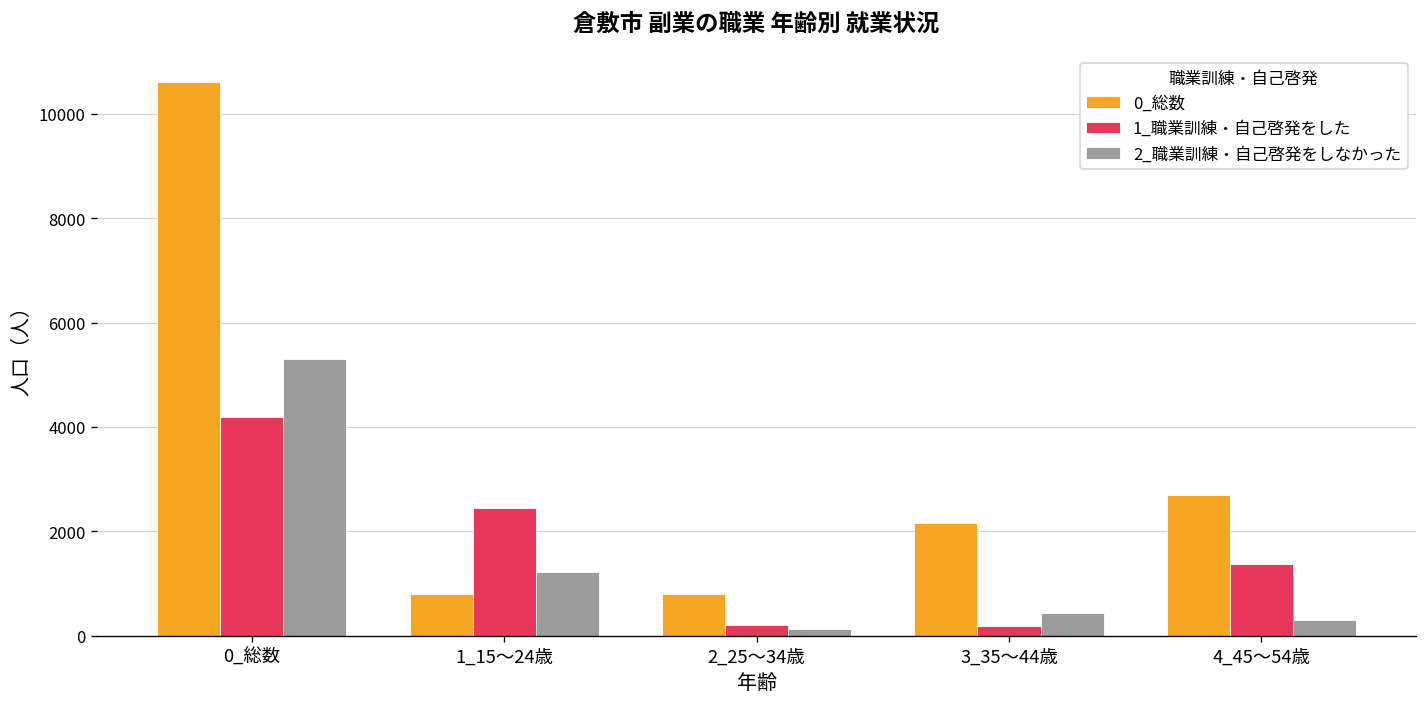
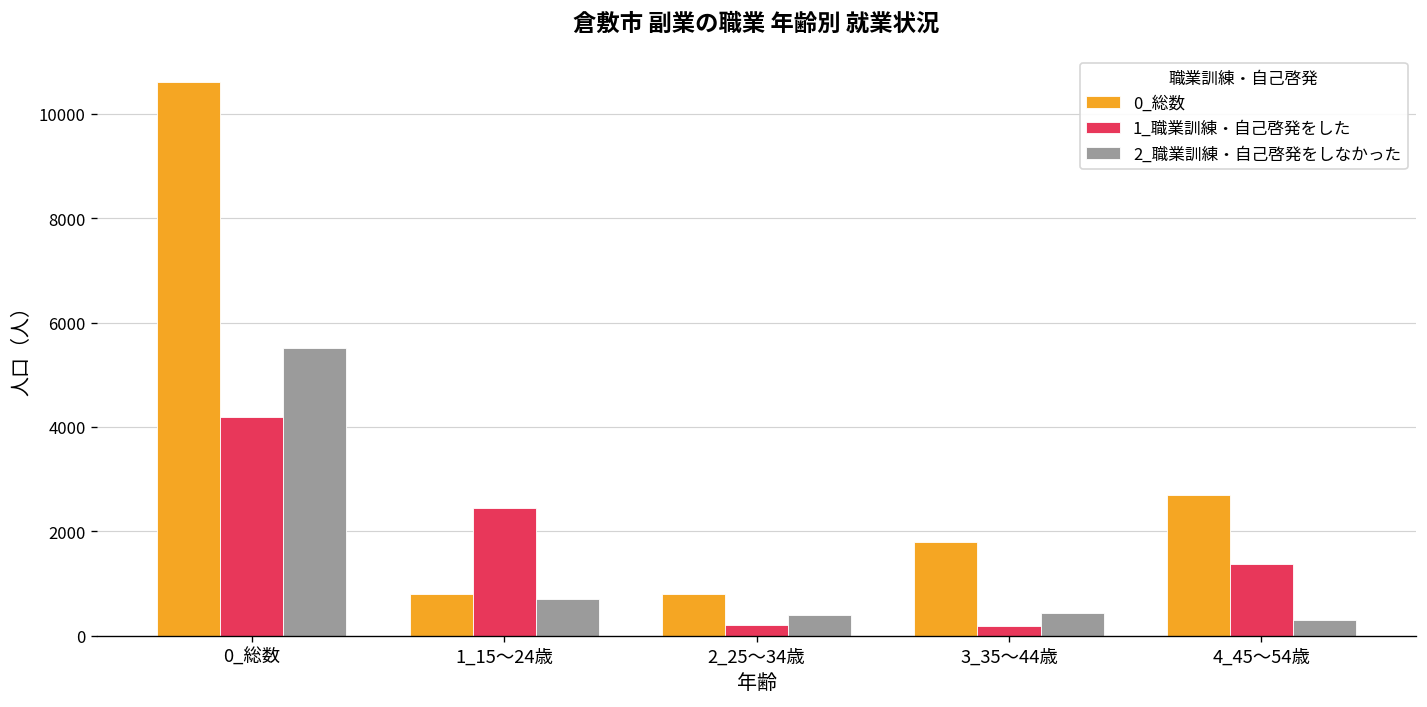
2_職業訓練・自己啓発をしなかった, 0_総数: 5300 -> 5500
2_職業訓練・自己啓発をしなかった, 1_15～24歳: 1200 -> 700
2_職業訓練・自己啓発をしなかった, 2_25～34歳: 100 -> 400
0_総数, 3_35～44歳: 2200 -> 1800
